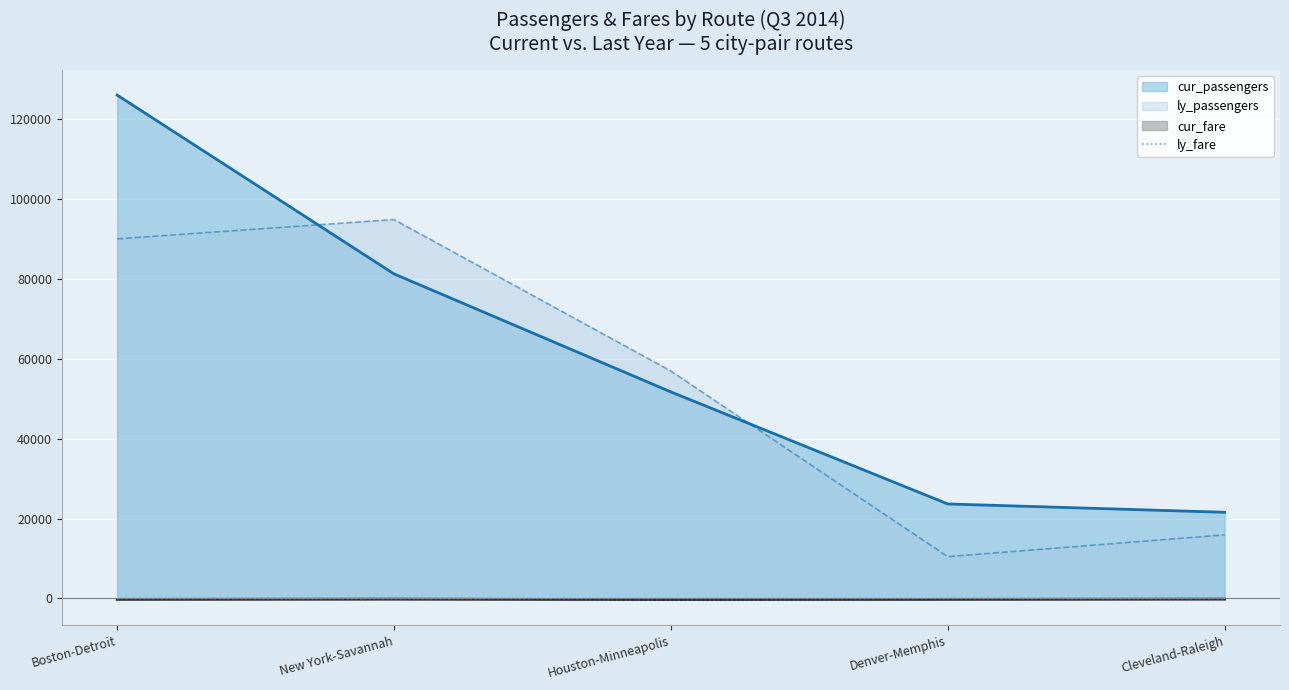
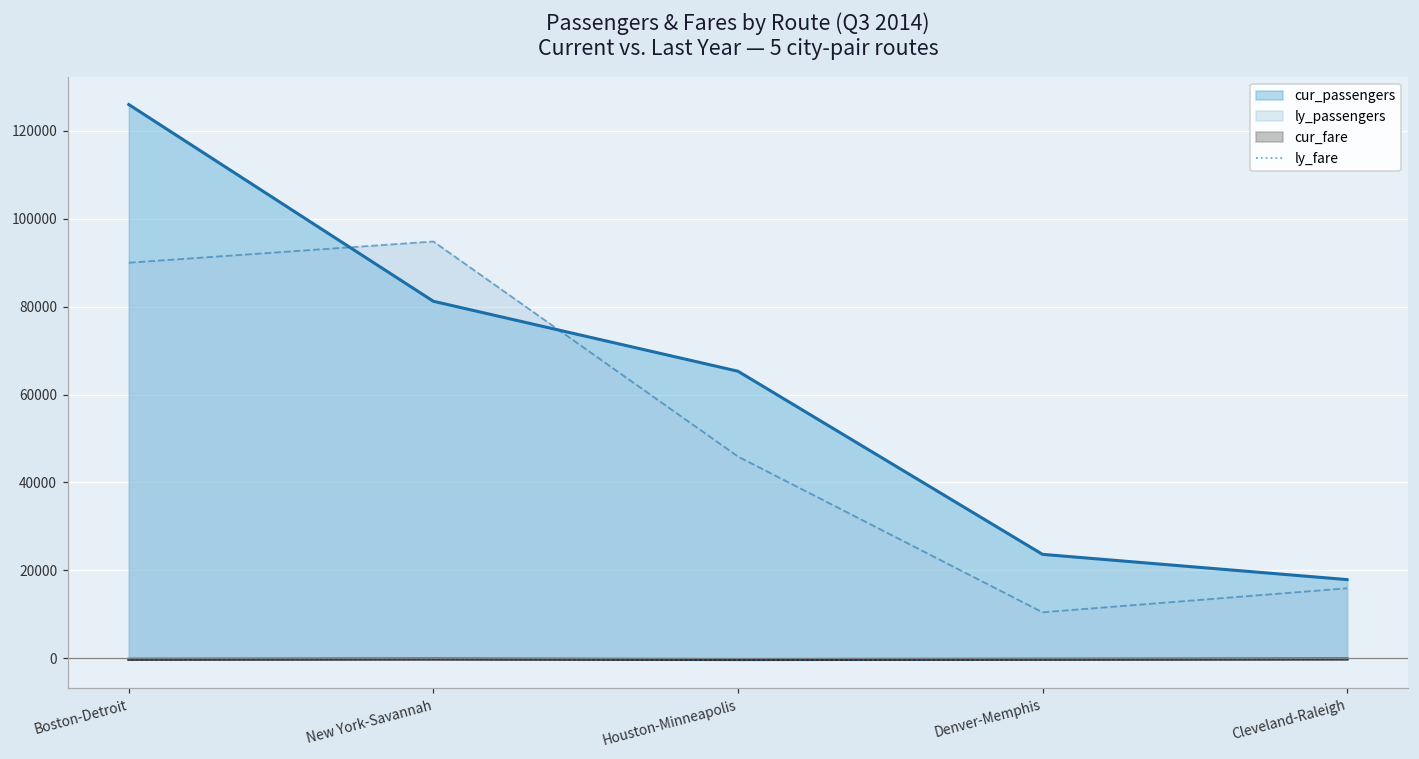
cur_passengers, Houston-Minneapolis: 52000 -> 65000
ly_passengers, Houston-Minneapolis: 57000 -> 46000
cur_passengers, Cleveland-Raleigh: 22000 -> 18000
